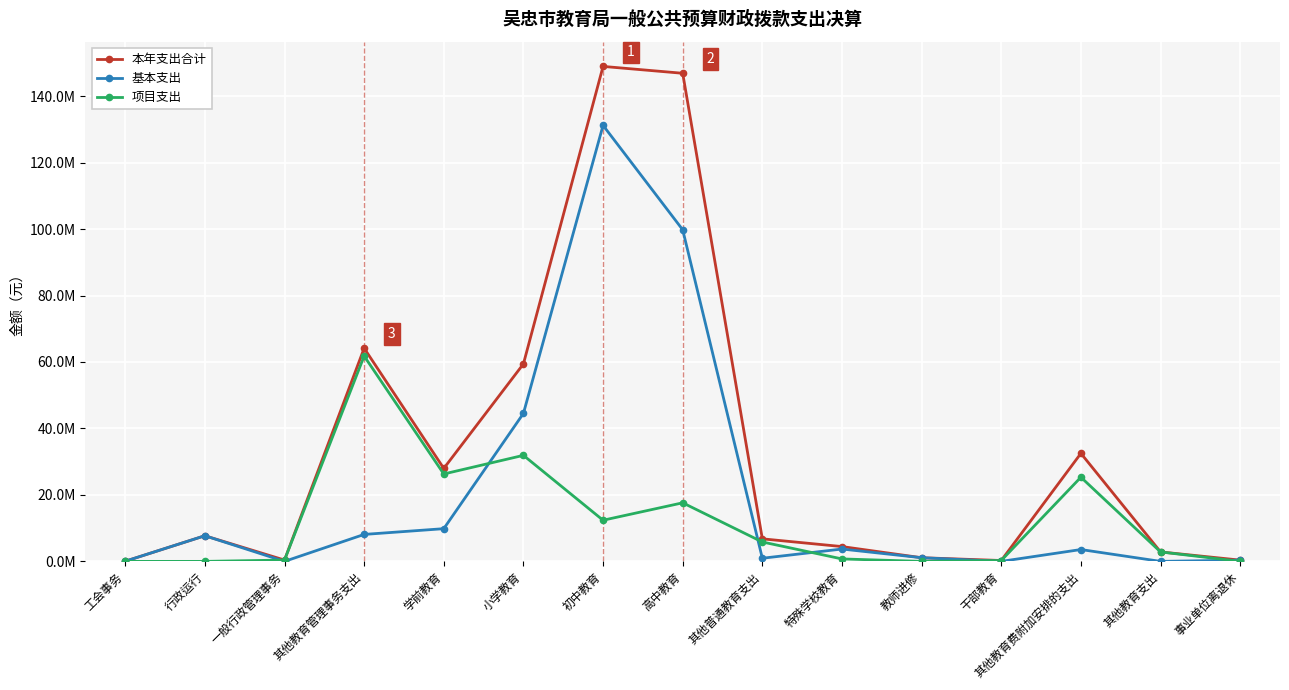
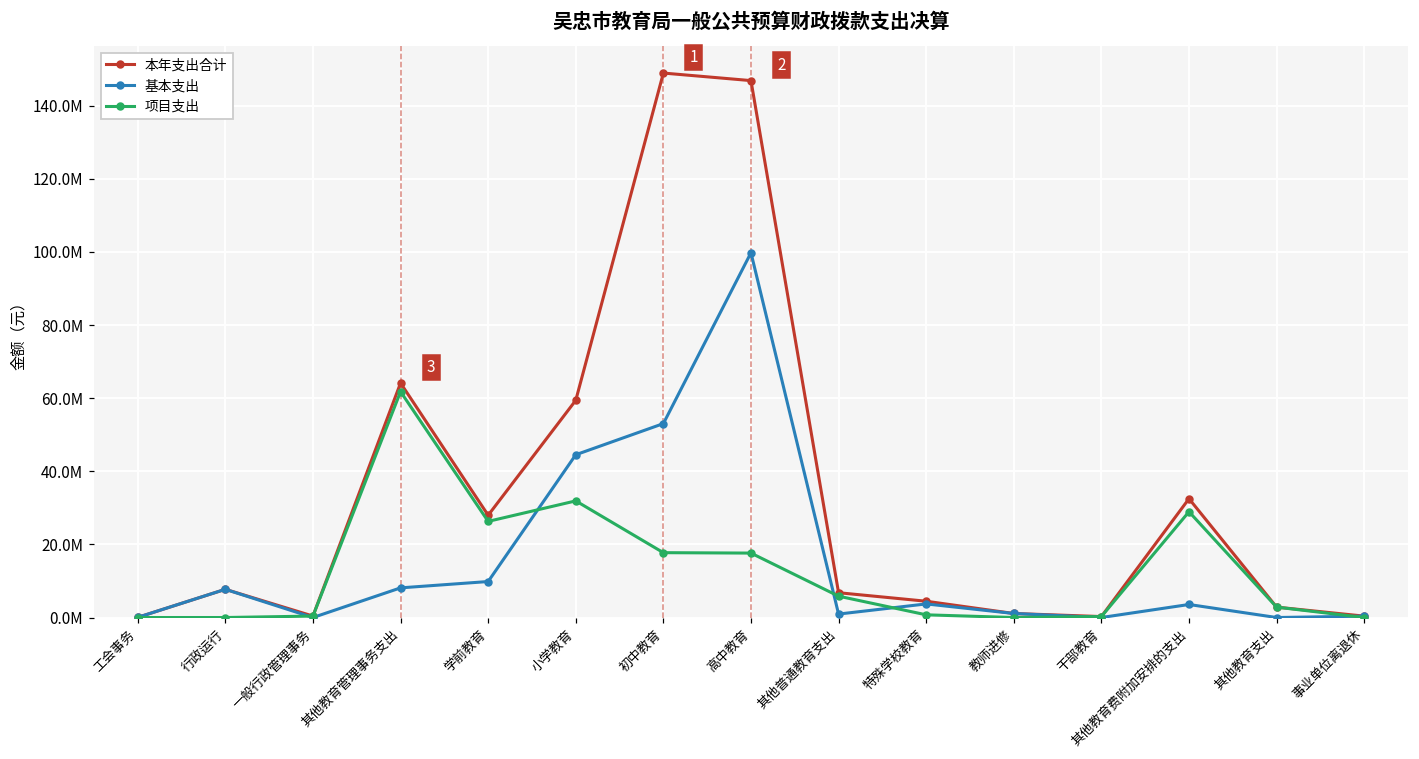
基本支出, 初中教育: 131000000 -> 53000000
项目支出, 初中教育: 12000000 -> 18000000
项目支出, 其他教育费附加安排的支出: 25000000 -> 29000000
